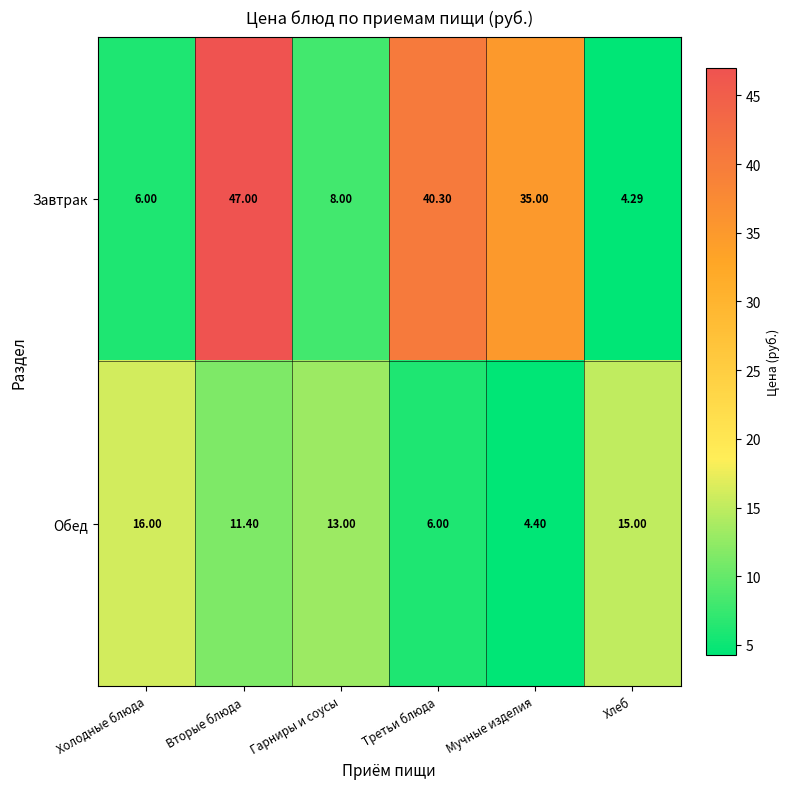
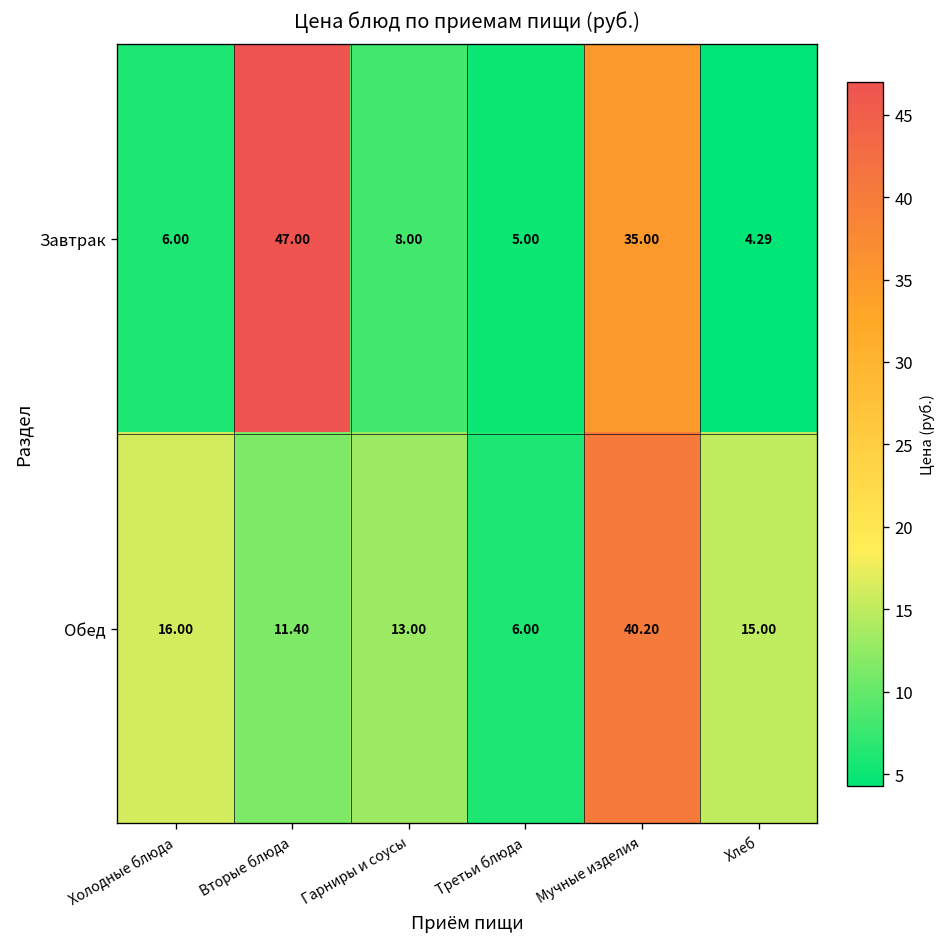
Завтрак, Третьи блюда: 40.30 -> 5.00
Обед, Мучные изделия: 4.40 -> 40.20
